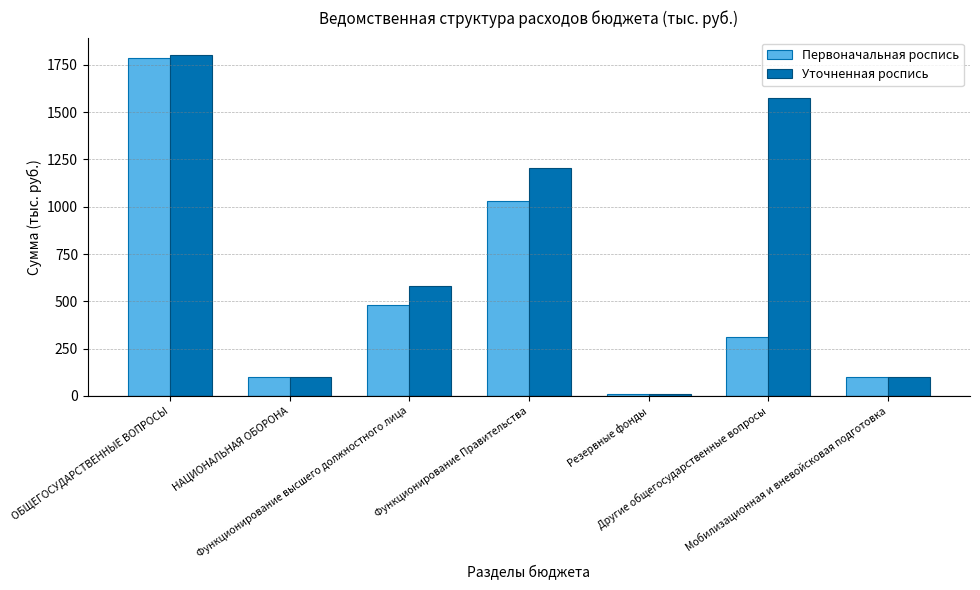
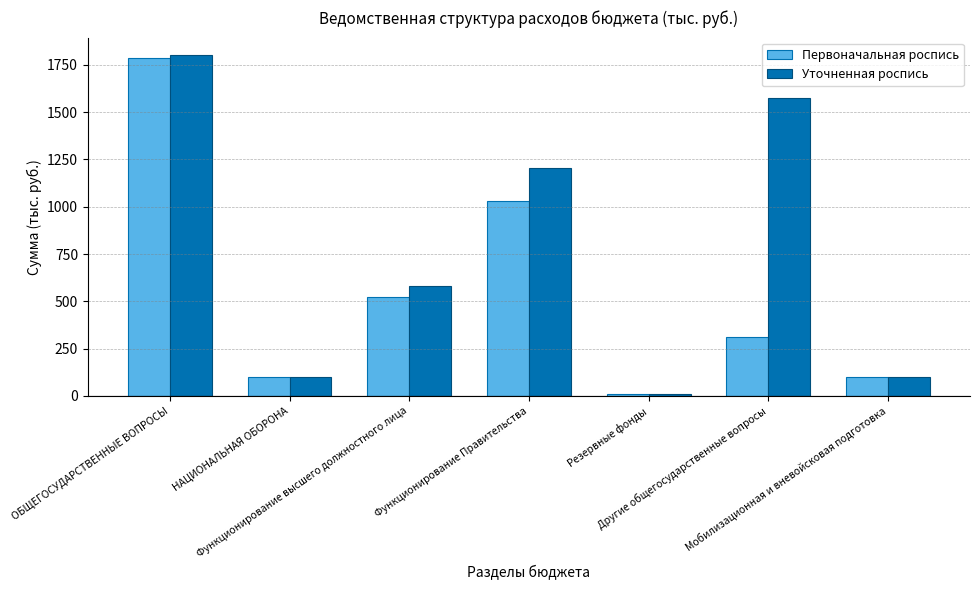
Первоначальная роспись, Функционирование высшего должностного лица: 480 -> 520
